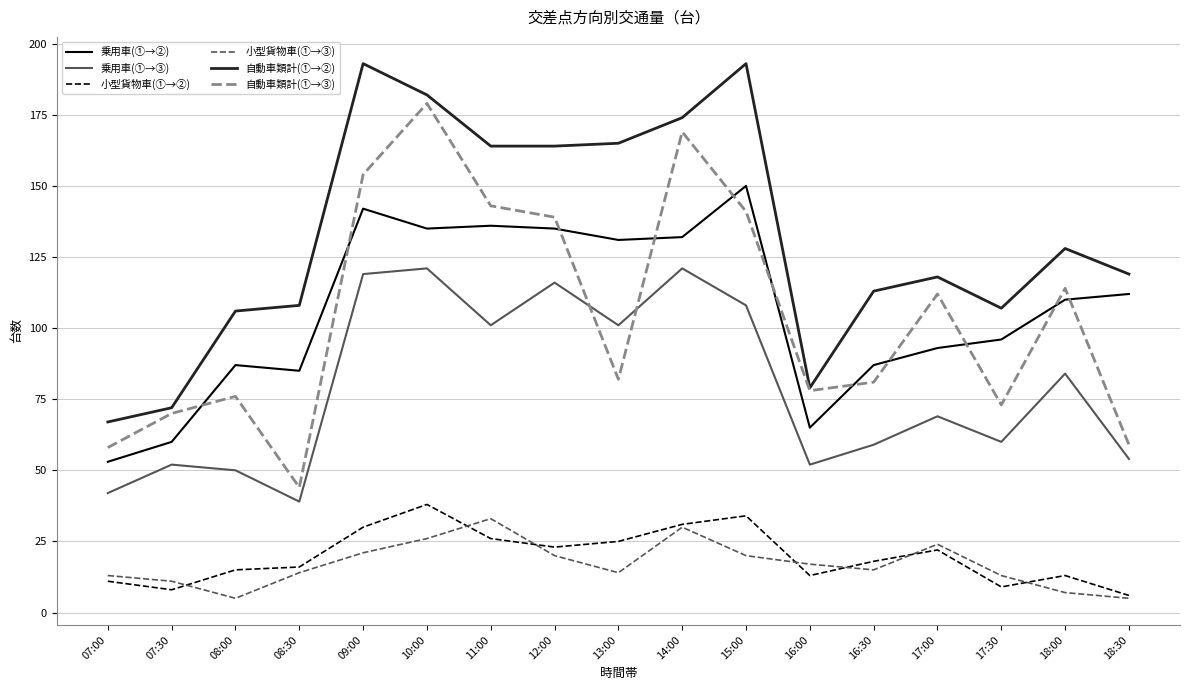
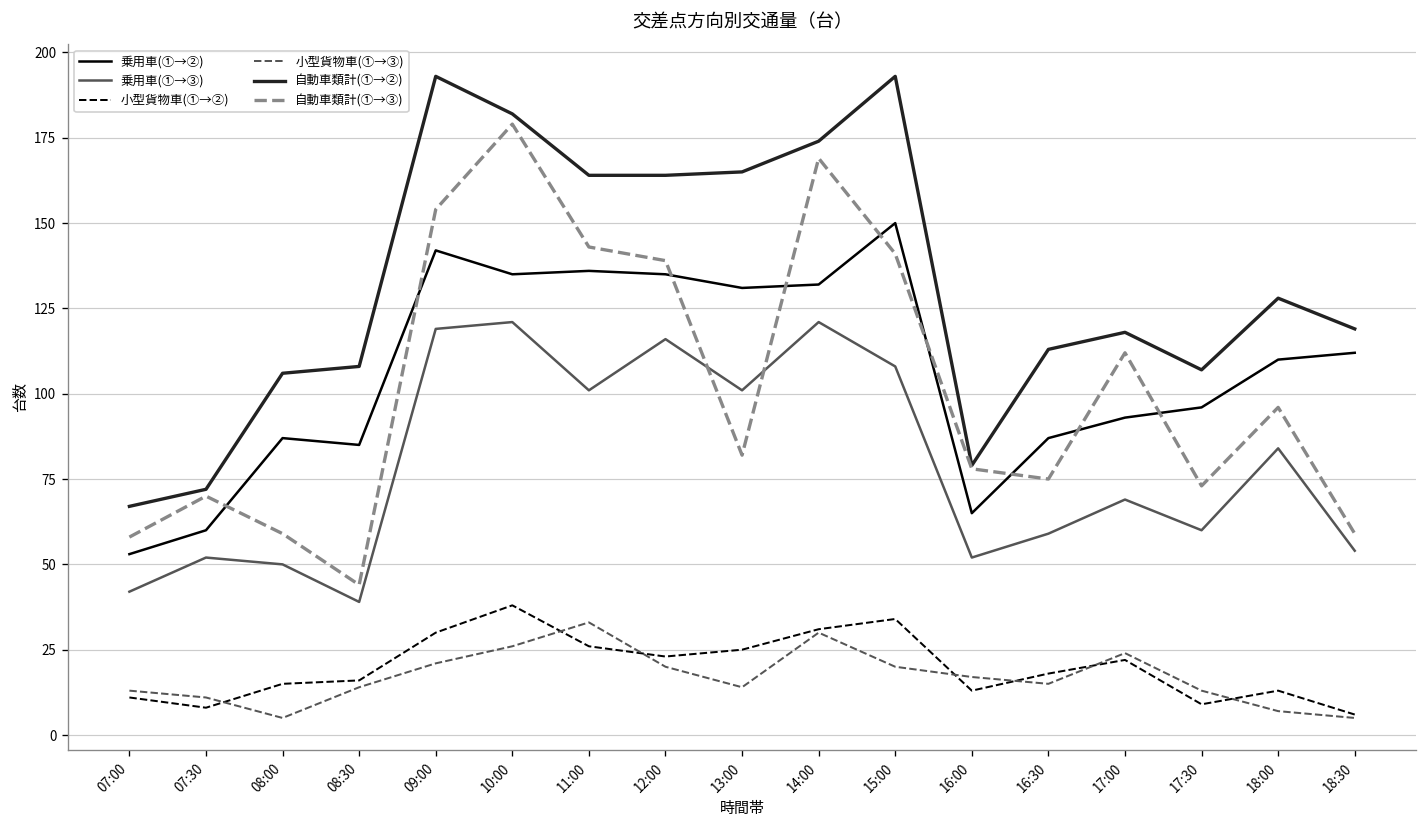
自動車類計(①→③), 08:00: 76 -> 59
自動車類計(①→③), 16:30: 81 -> 75
自動車類計(①→③), 18:00: 114 -> 96
